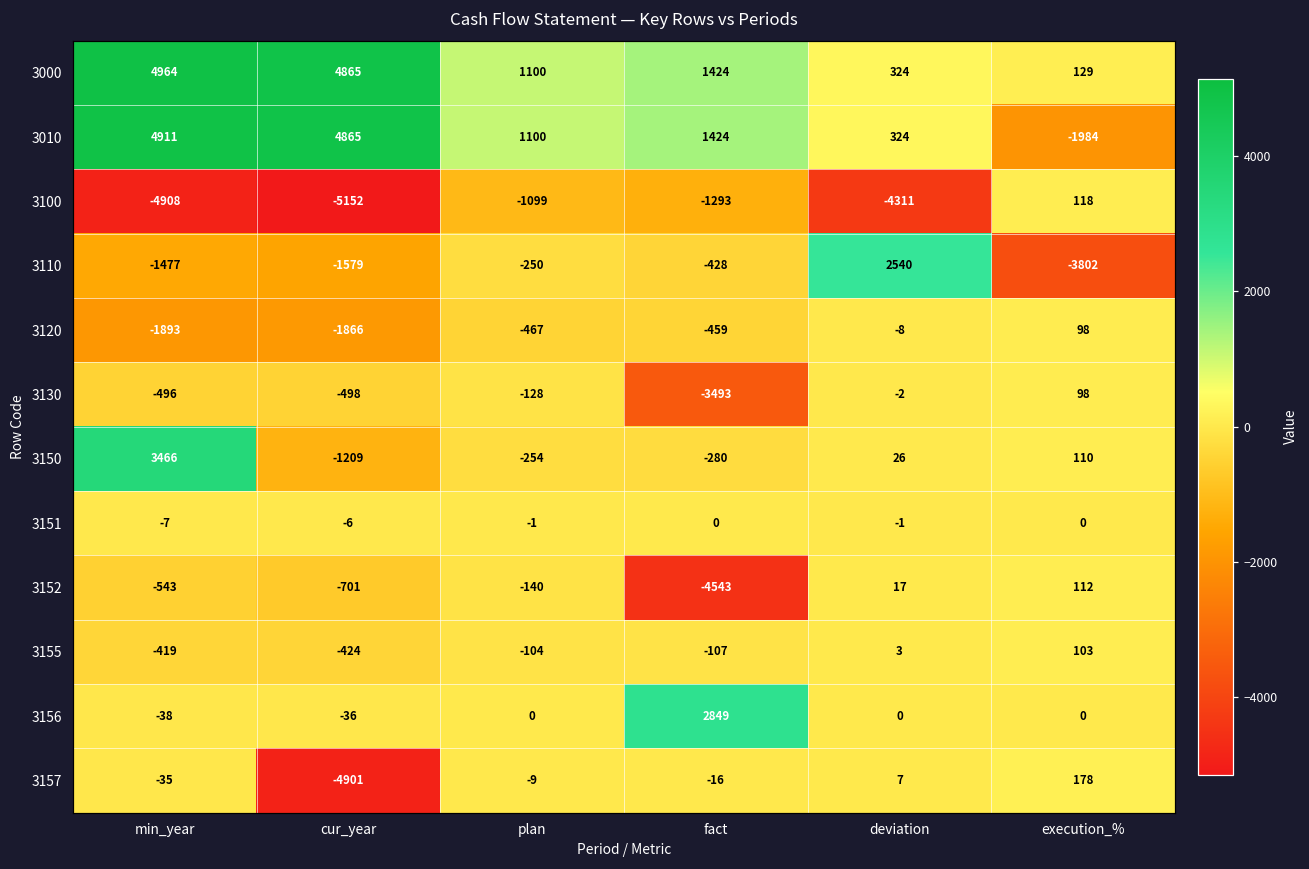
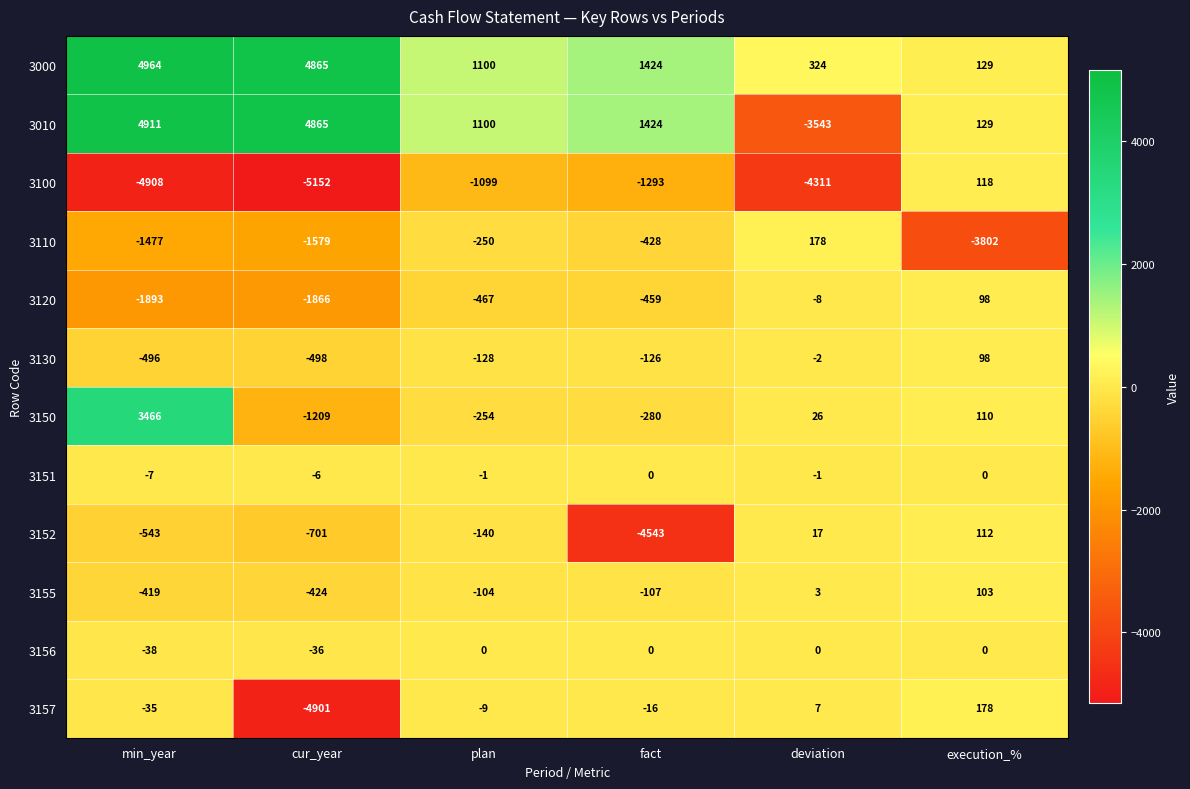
3010, deviation: 324 -> -3543
3010, execution_%: -1984 -> 129
3110, deviation: 2540 -> 178
3130, fact: -3493 -> -126
3156, fact: 2849 -> 0
